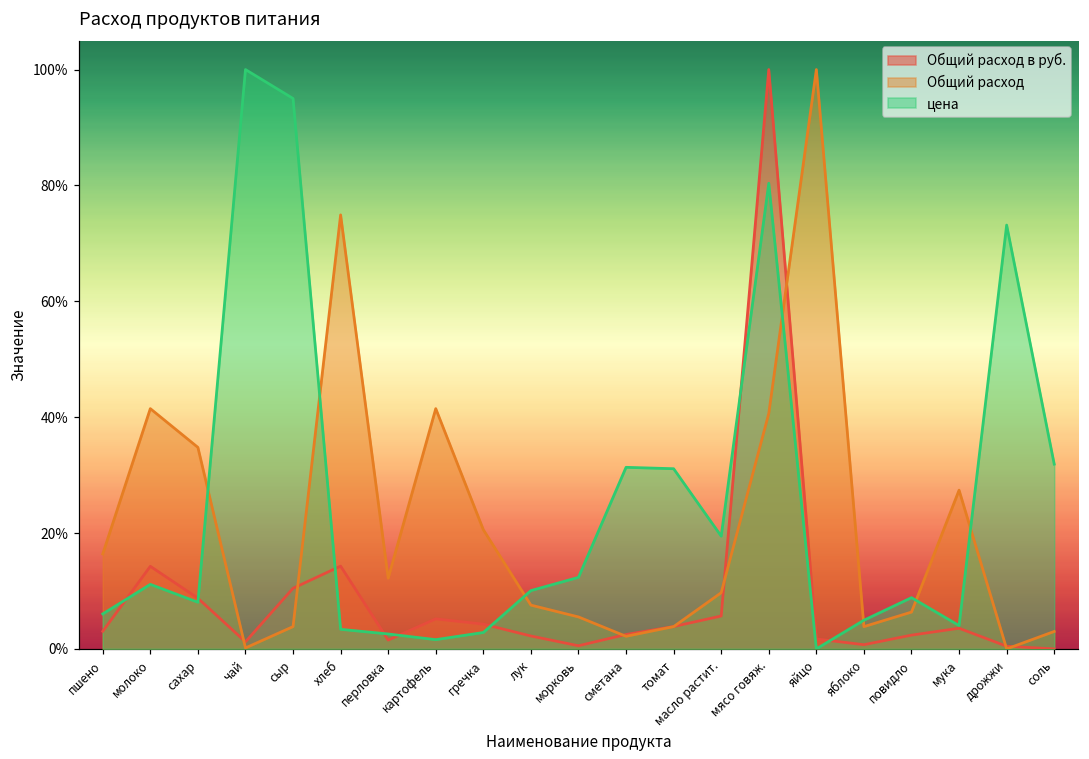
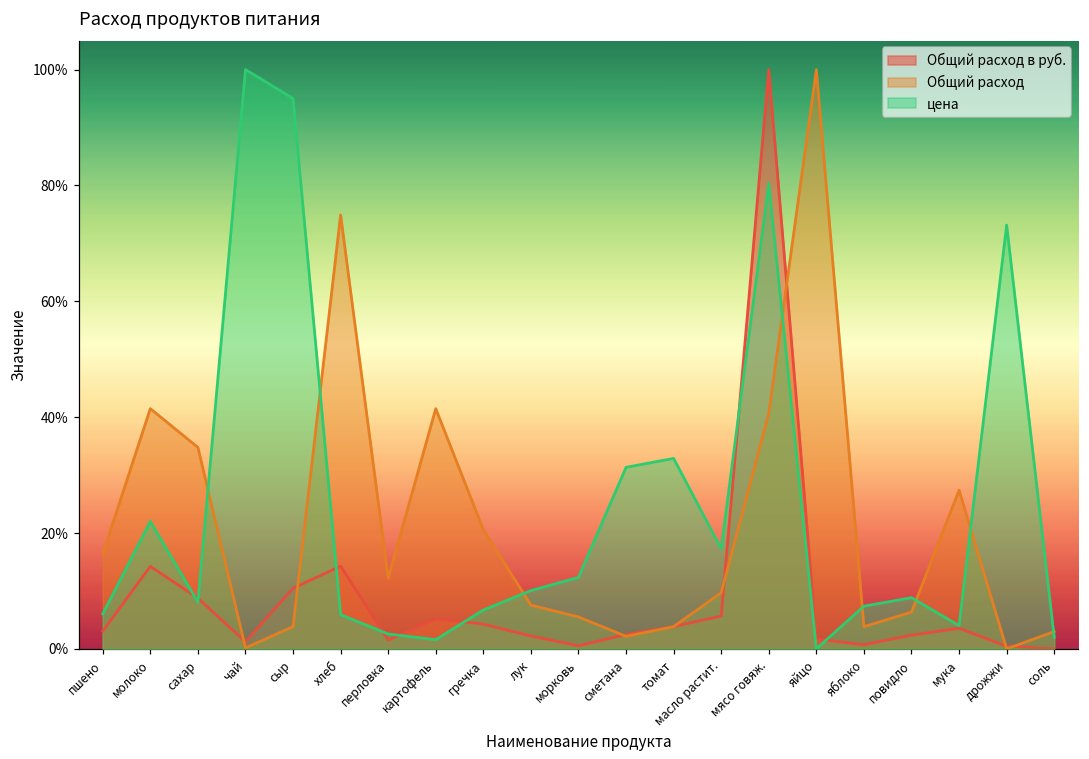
цена, молоко: 11% -> 22%
цена, хлеб: 3% -> 6%
цена, гречка: 3% -> 7%
цена, томат: 31% -> 33%
цена, масло растит.: 19% -> 17%
цена, яблоко: 5% -> 7%
цена, соль: 32% -> 2%
